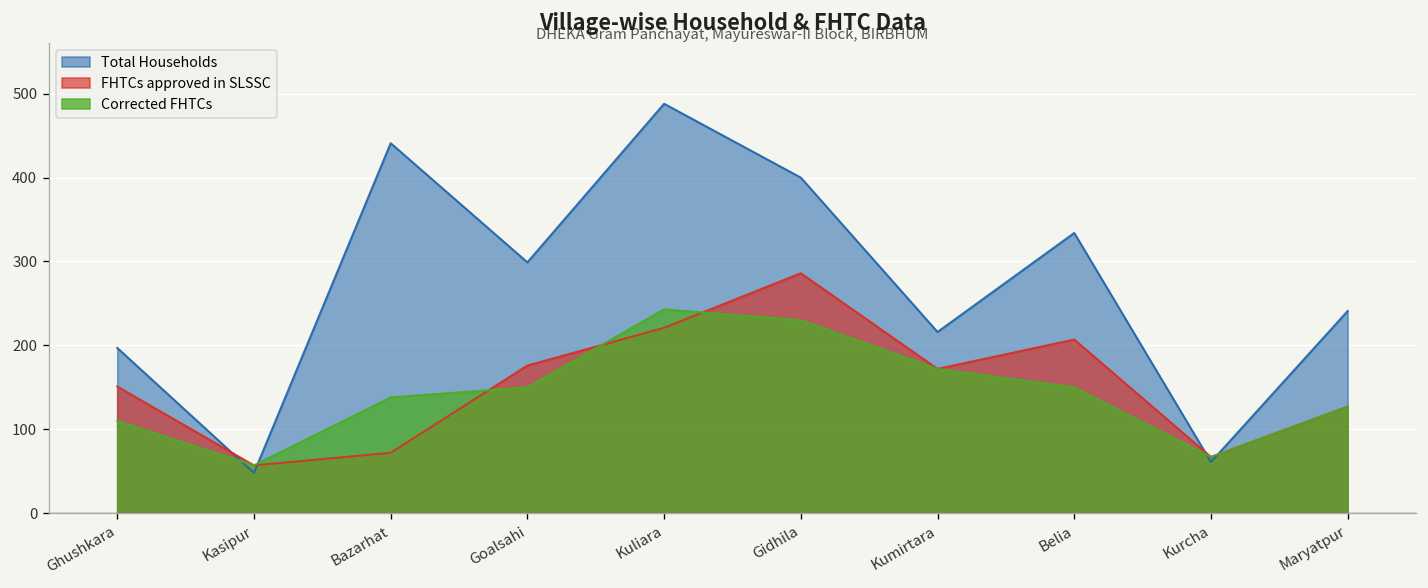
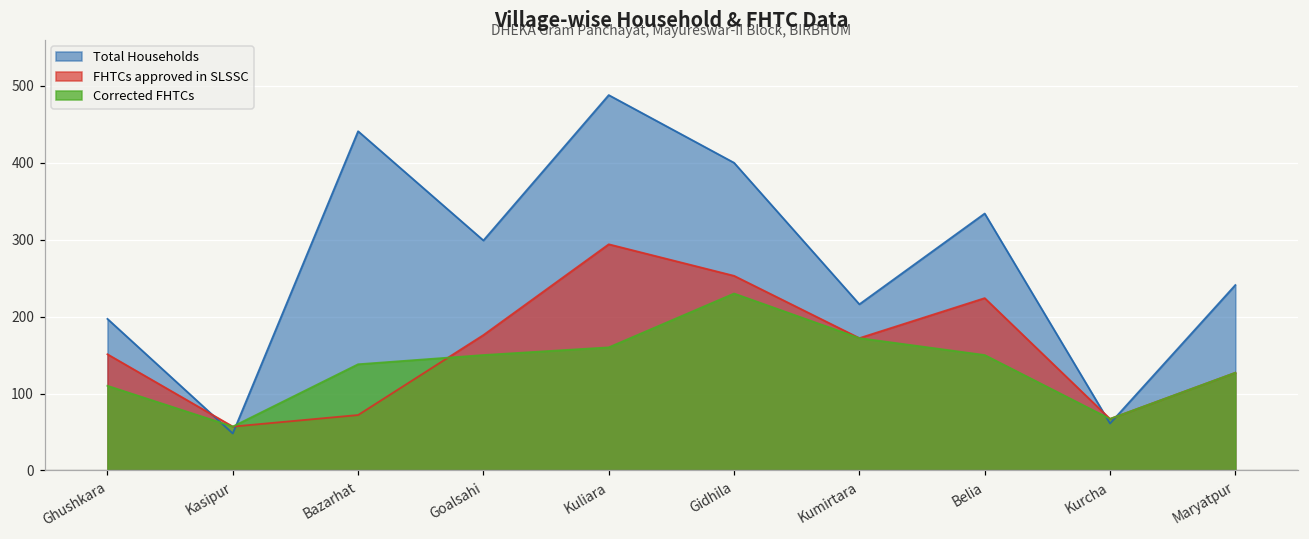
FHTCs approved in SLSSC, Kuliara: 220 -> 290
Corrected FHTCs, Kuliara: 240 -> 160
FHTCs approved in SLSSC, Gidhila: 290 -> 250
FHTCs approved in SLSSC, Belia: 210 -> 220
